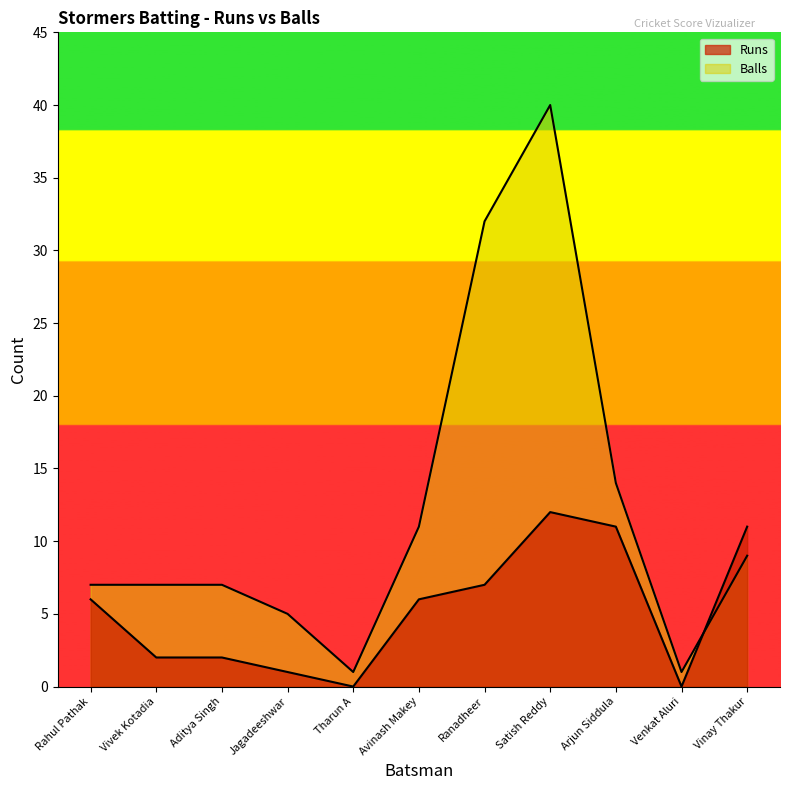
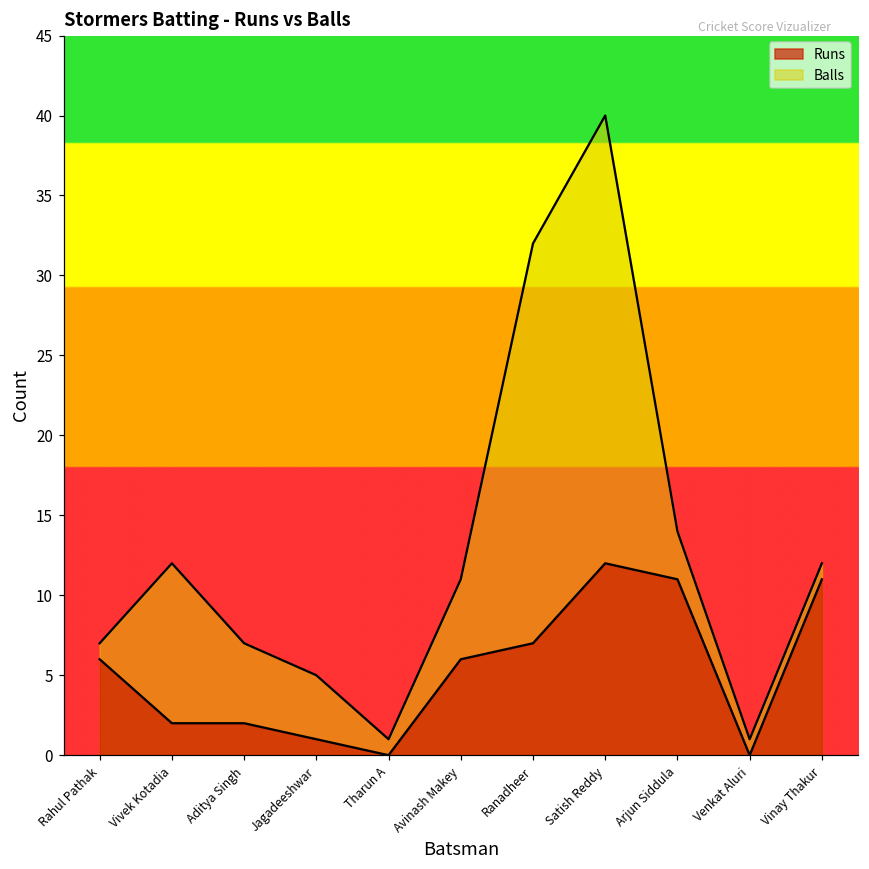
Balls, Vivek Kotadia: 7 -> 12
Balls, Vinay Thakur: 9 -> 12
